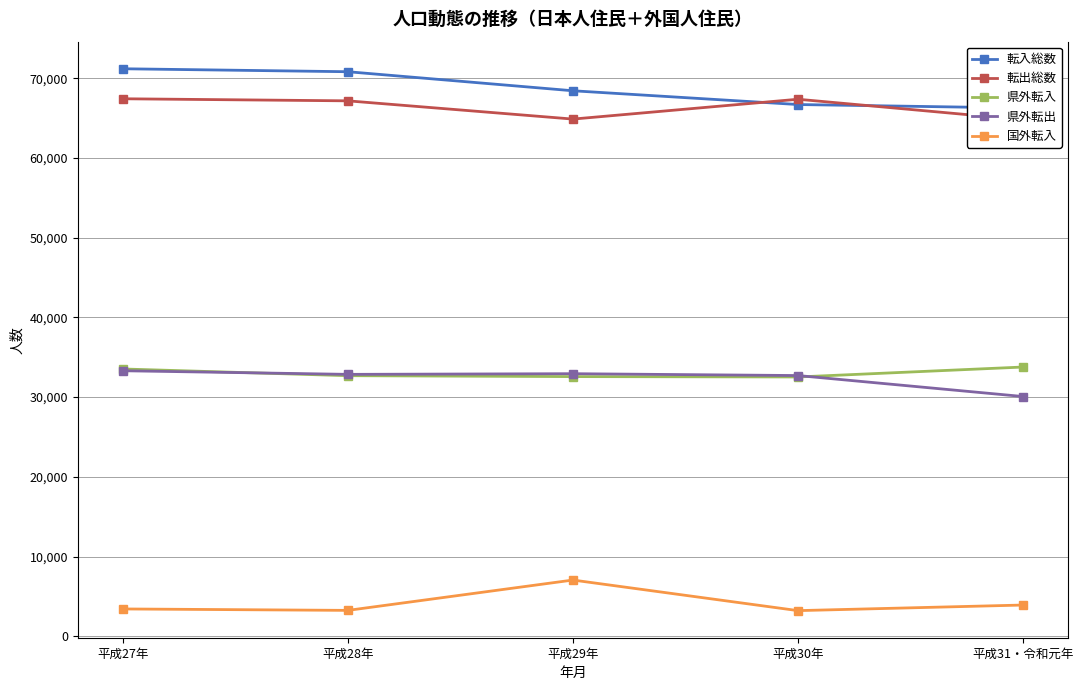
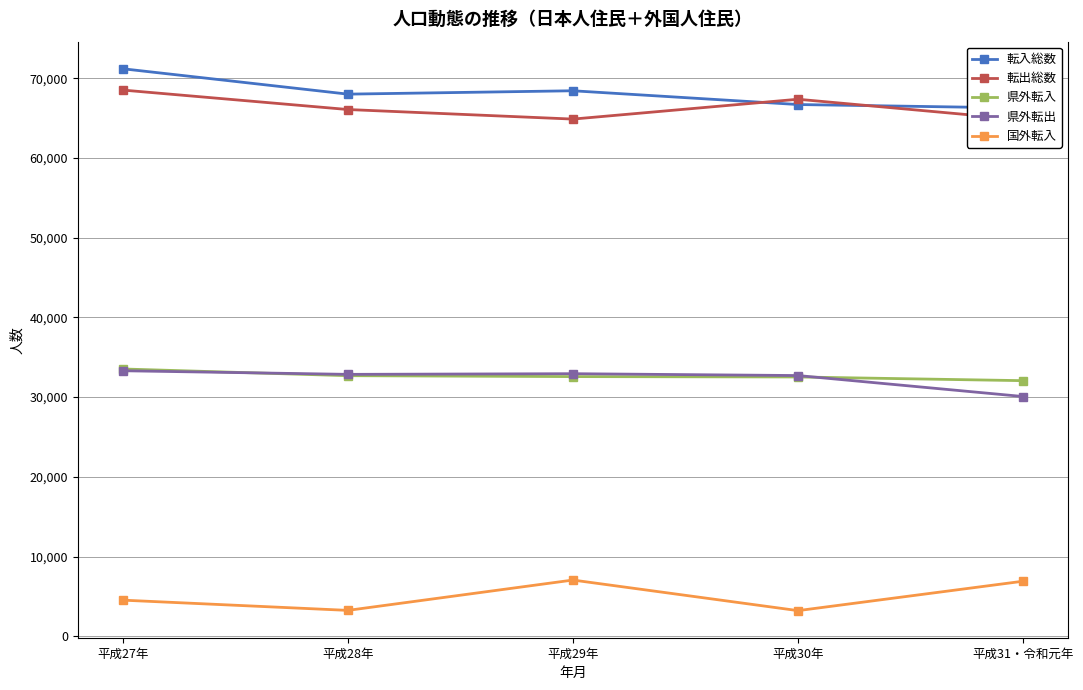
転出総数, 平成27年: 67,000 -> 69,000
国外転入, 平成27年: 3,000 -> 5,000
転入総数, 平成28年: 71,000 -> 68,000
転出総数, 平成28年: 67,000 -> 66,000
県外転入, 平成31・令和元年: 34,000 -> 32,000
国外転入, 平成31・令和元年: 4,000 -> 7,000
